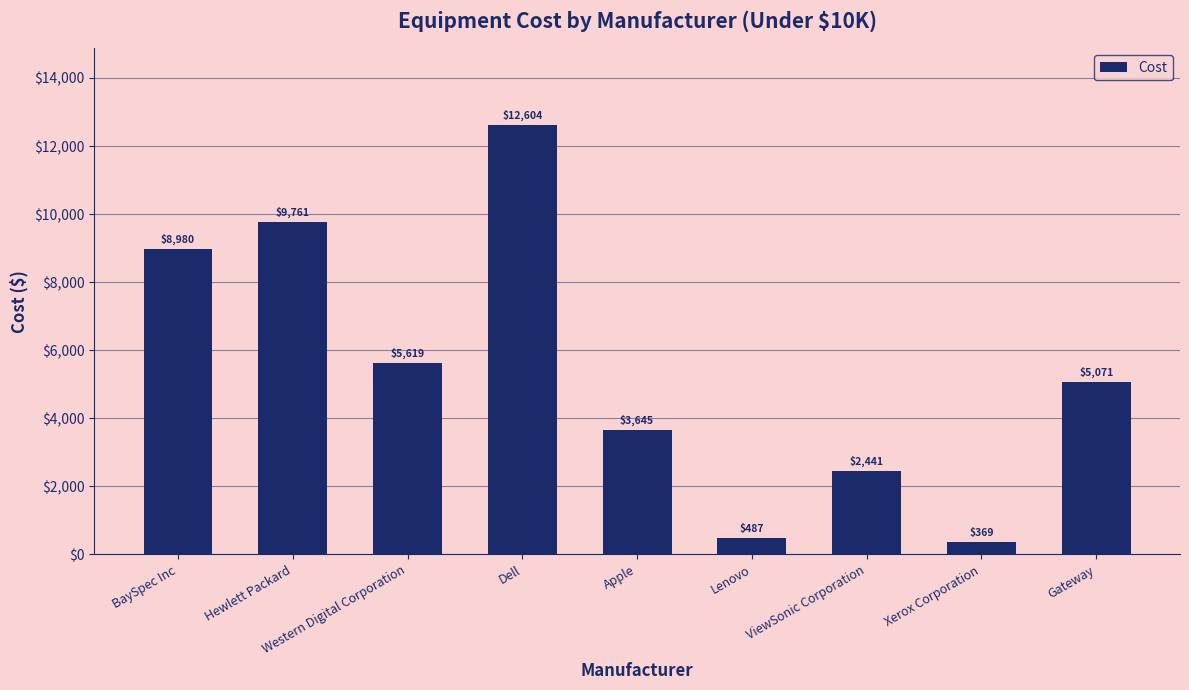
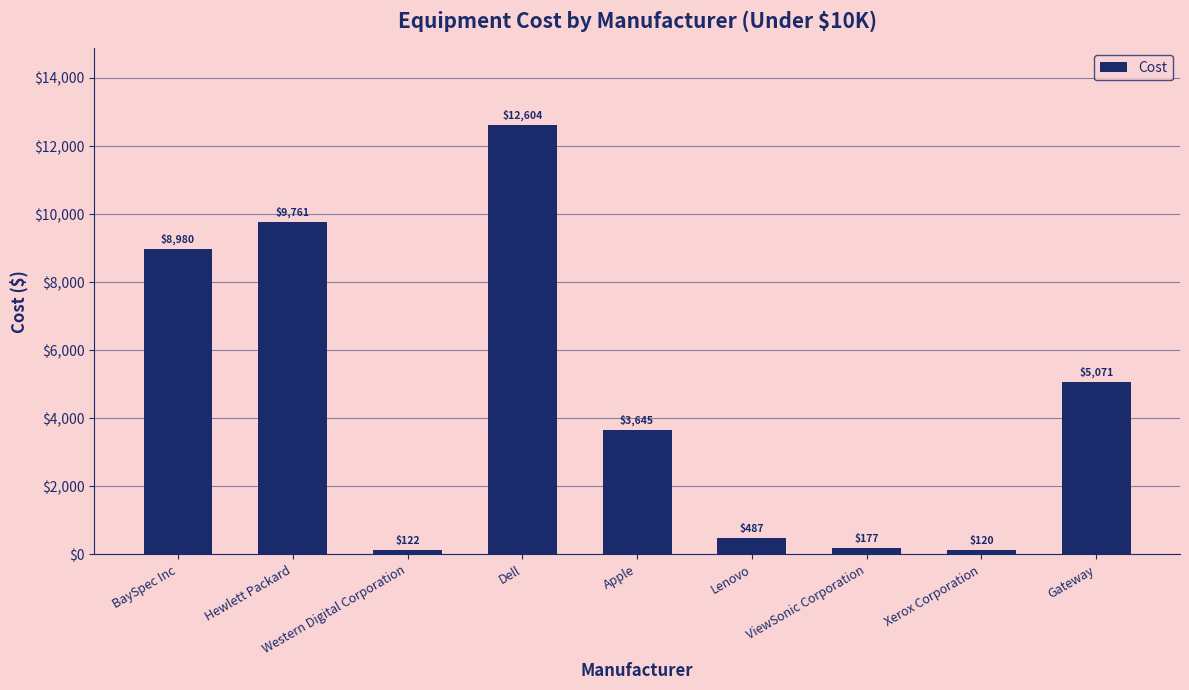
Western Digital Corporation: $5,619 -> $122
ViewSonic Corporation: $2,441 -> $177
Xerox Corporation: $369 -> $120
